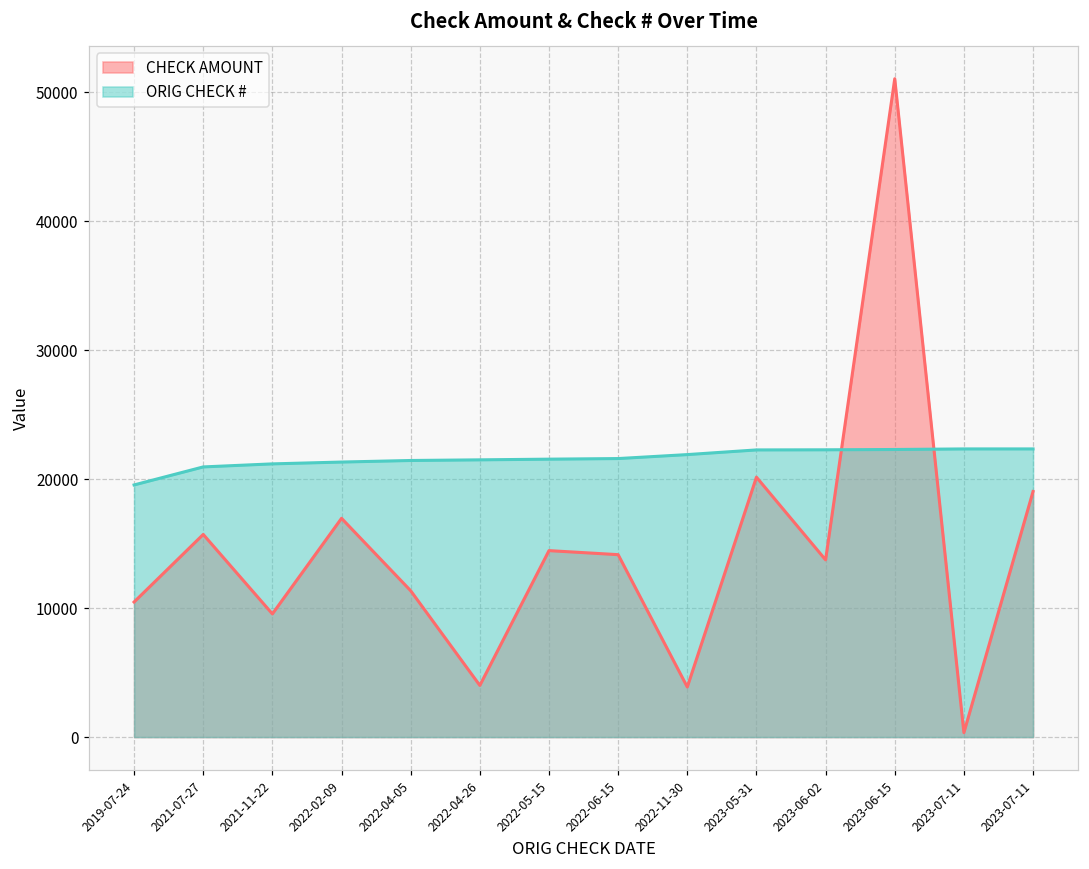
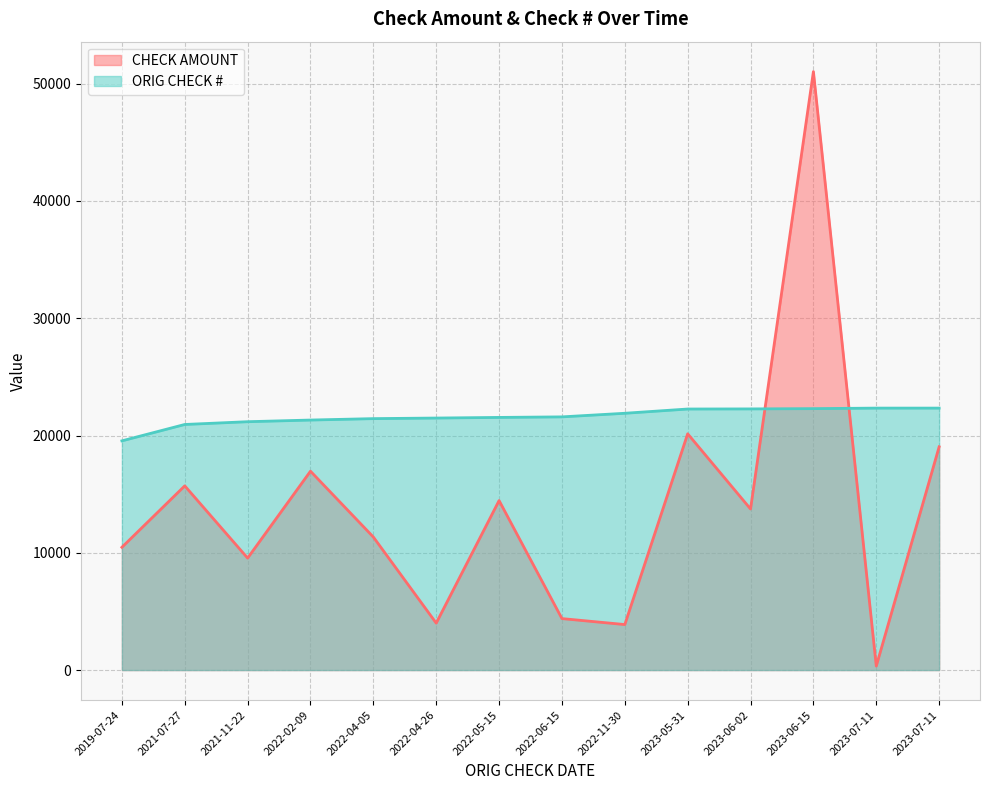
CHECK AMOUNT, 2022-06-15: 14100 -> 4400
